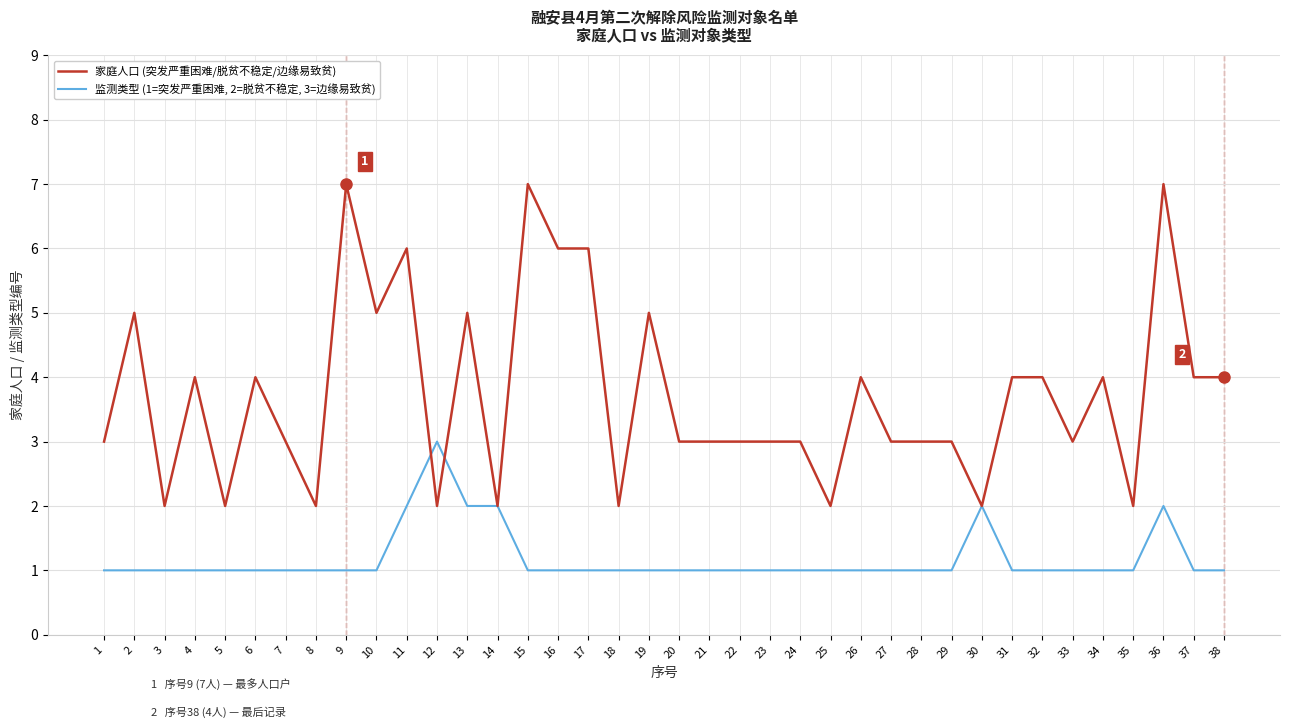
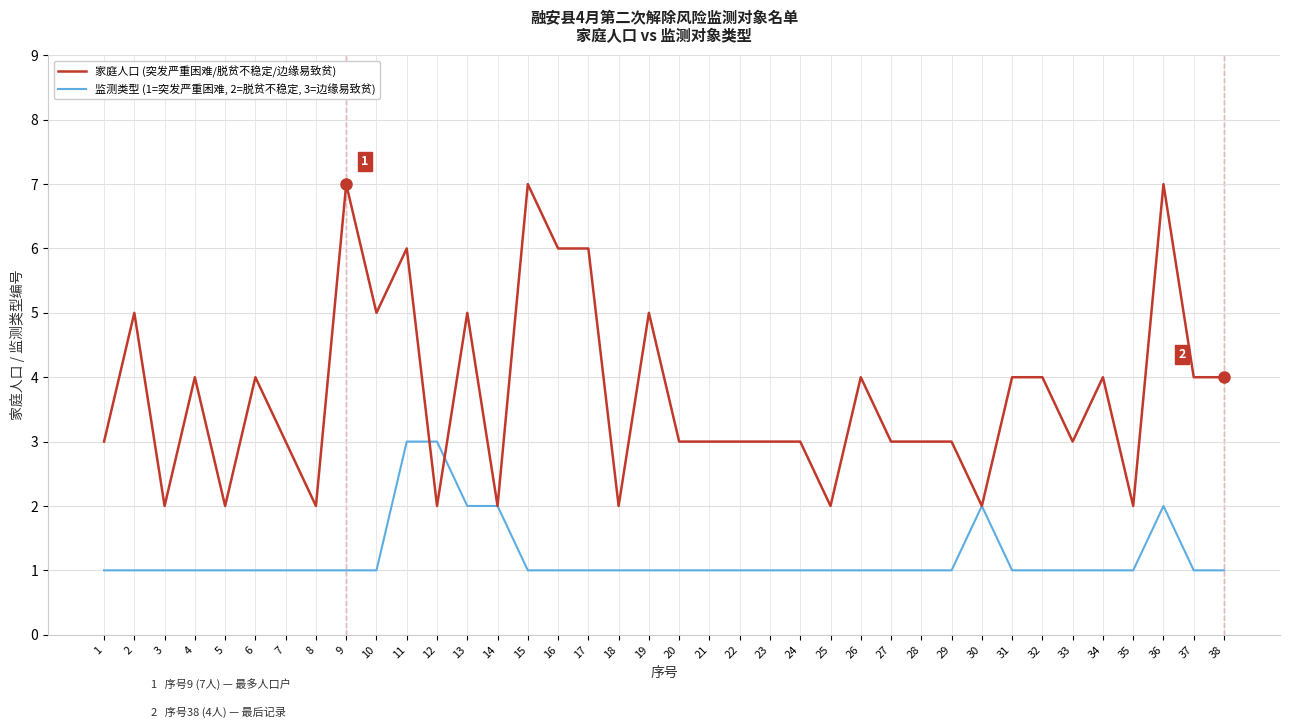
监测类型 (1=突发严重困难, 2=脱贫不稳定, 3=边缘易致贫), 11: 2 -> 3
